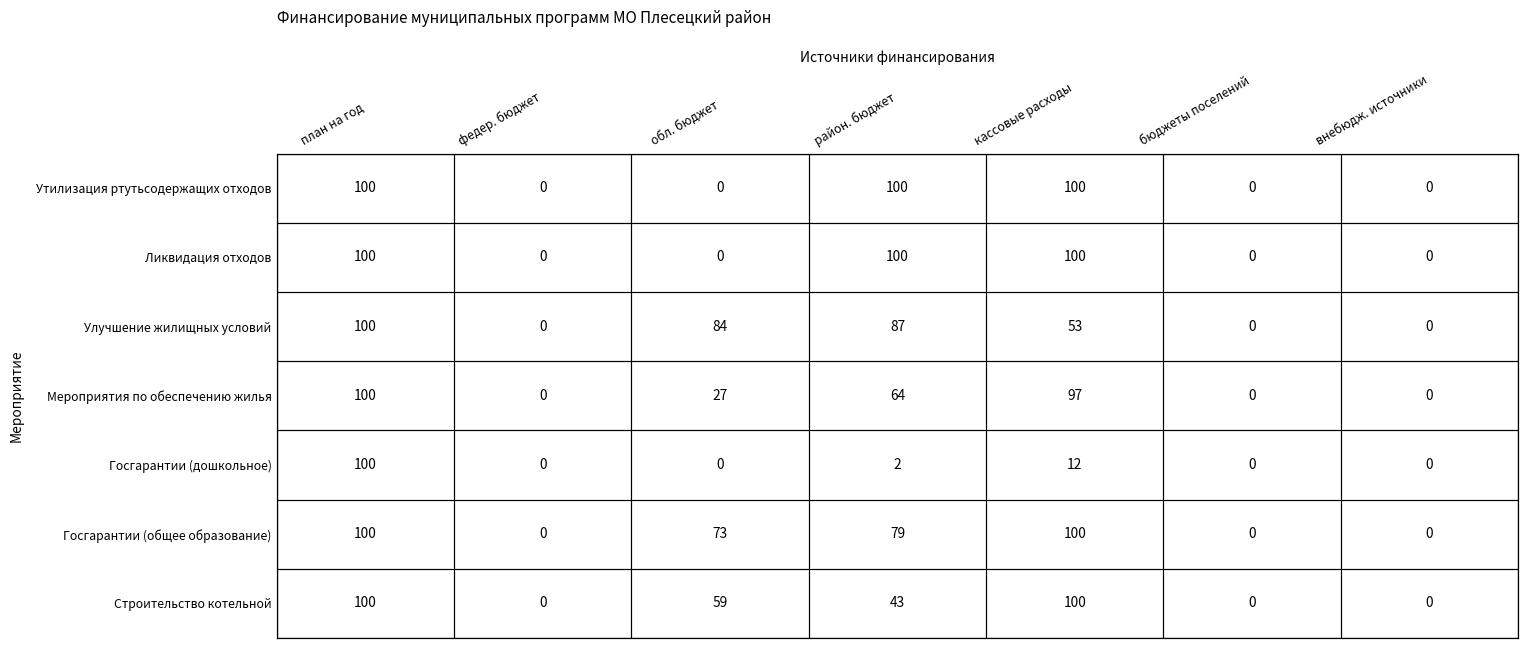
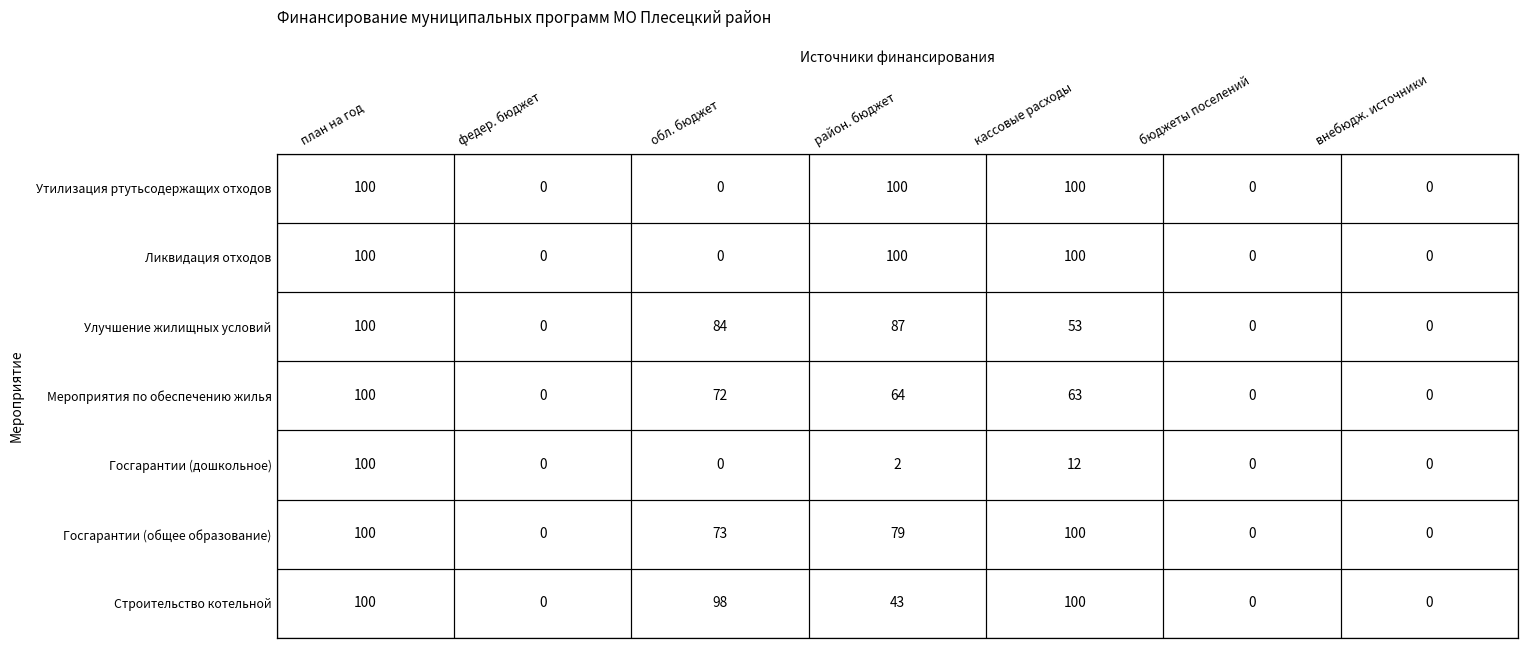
Мероприятия по обеспечению жилья, обл. бюджет: 27 -> 72
Мероприятия по обеспечению жилья, кассовые расходы: 97 -> 63
Строительство котельной, обл. бюджет: 59 -> 98
